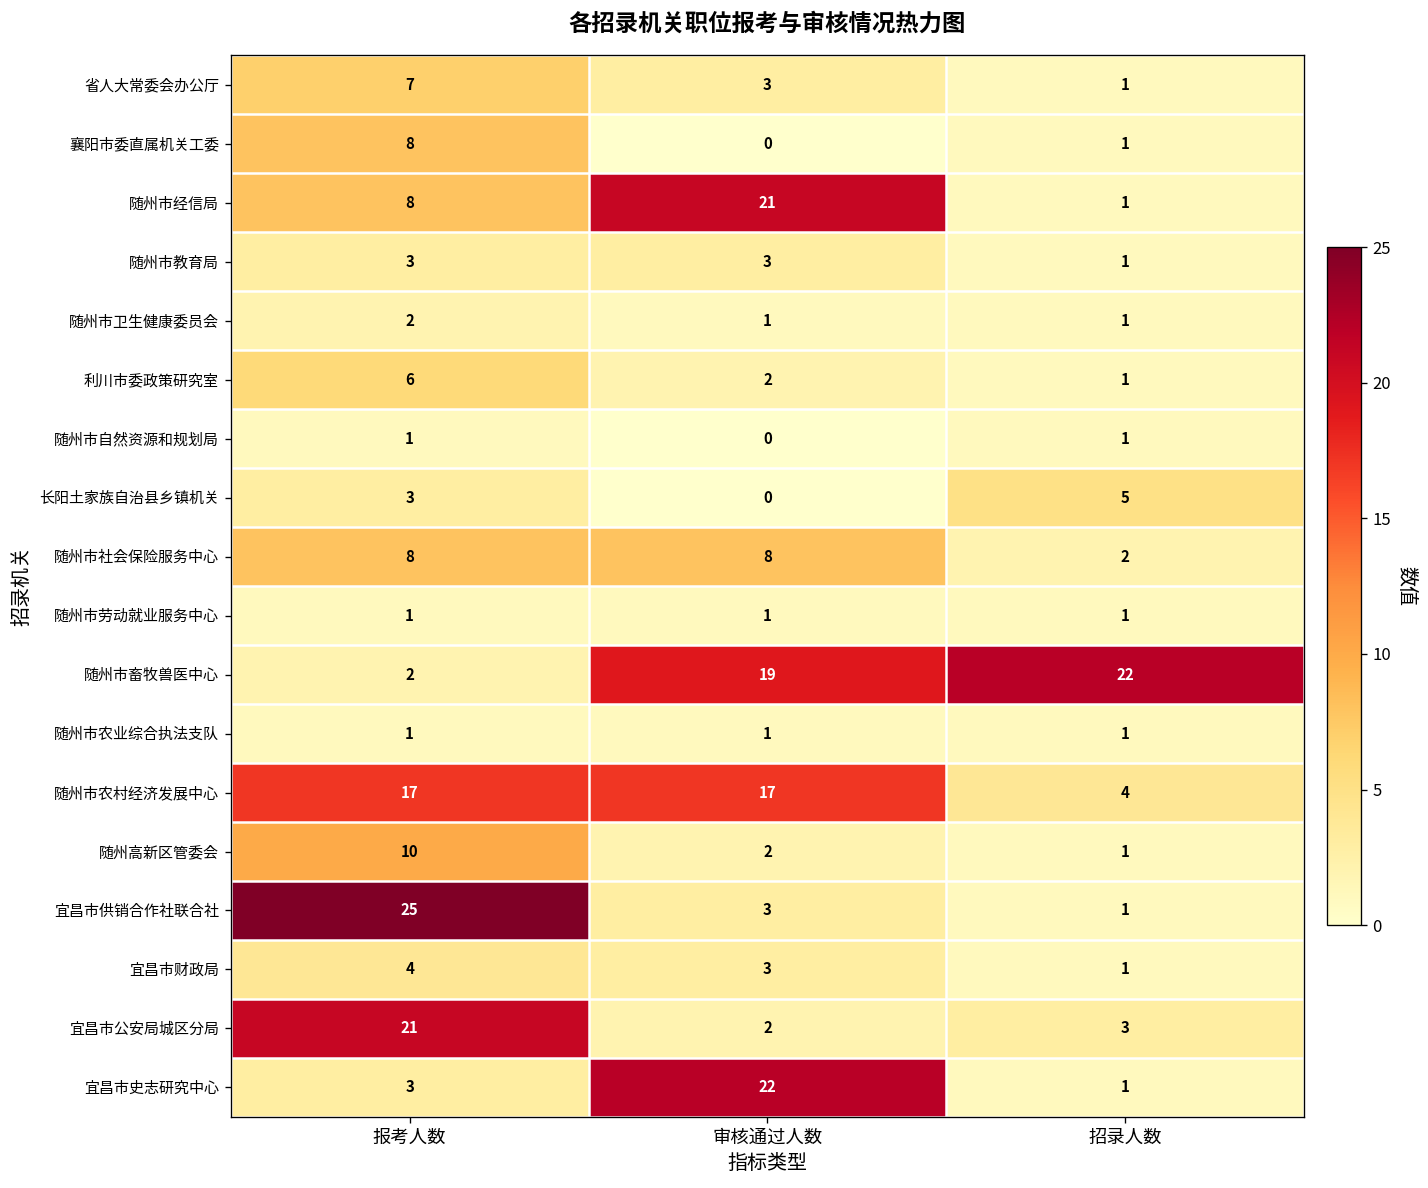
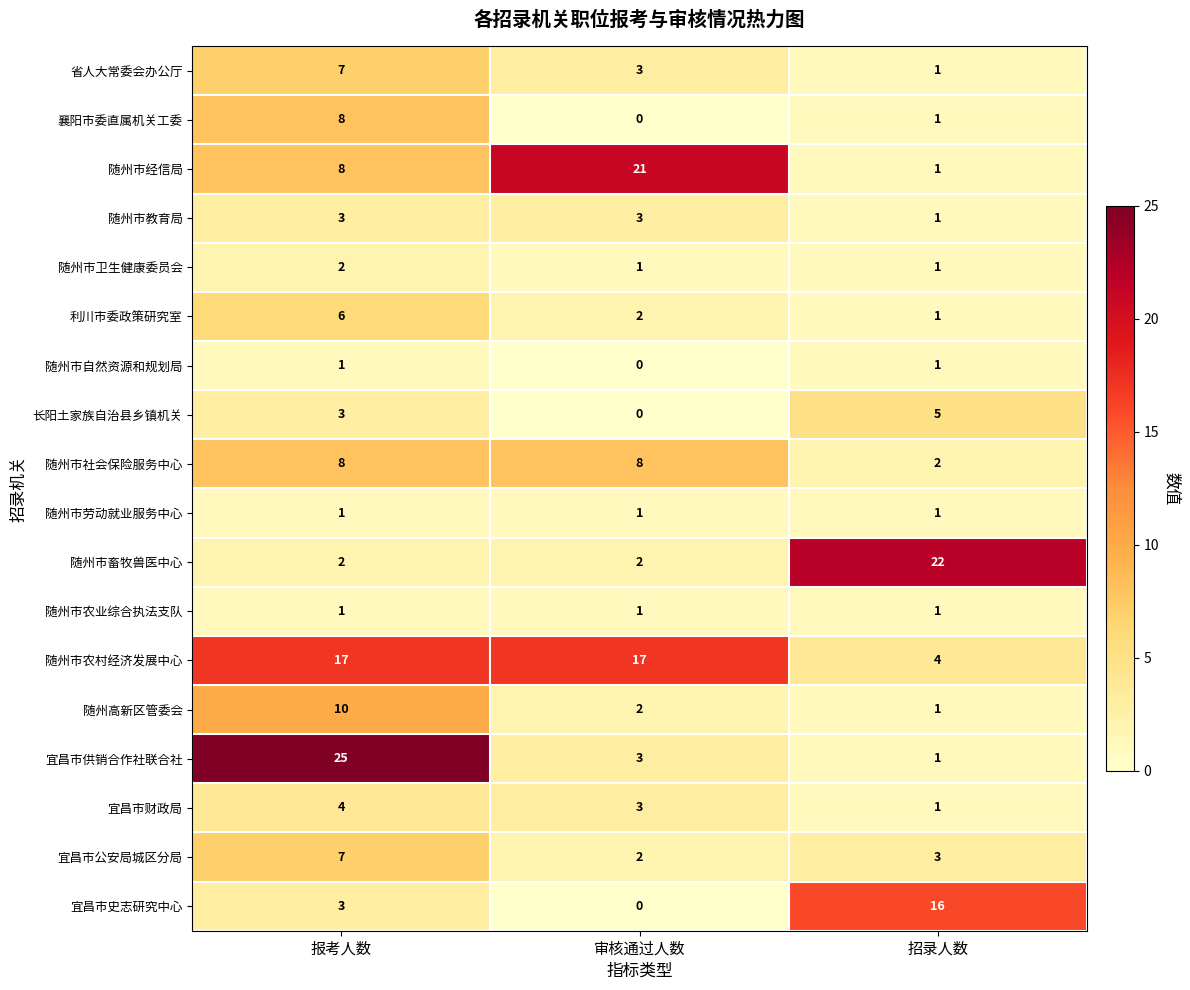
随州市畜牧兽医中心, 审核通过人数: 19 -> 2
宜昌市公安局城区分局, 报考人数: 21 -> 7
宜昌市史志研究中心, 审核通过人数: 22 -> 0
宜昌市史志研究中心, 招录人数: 1 -> 16
